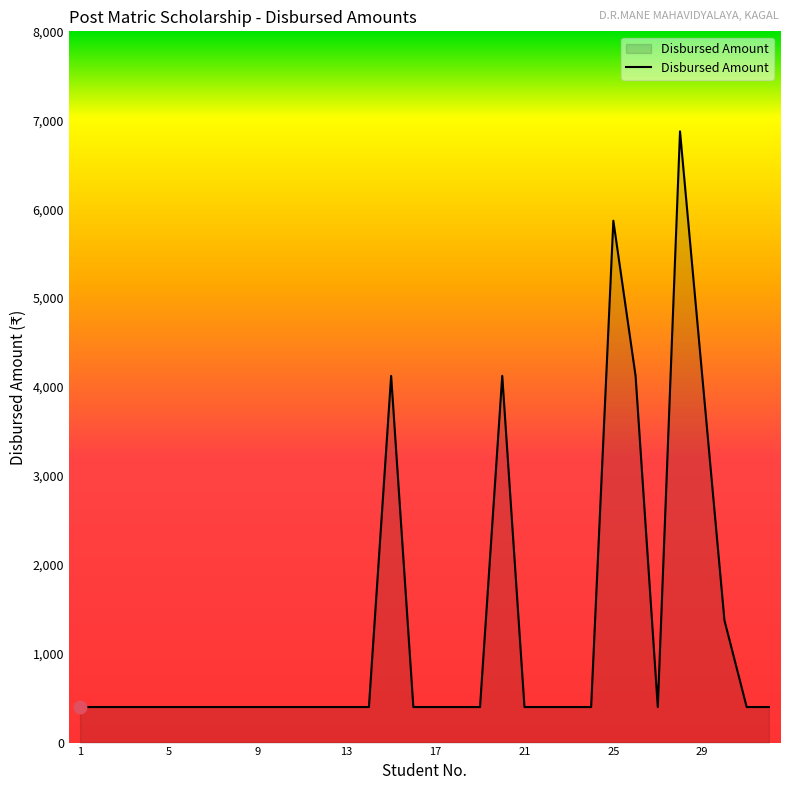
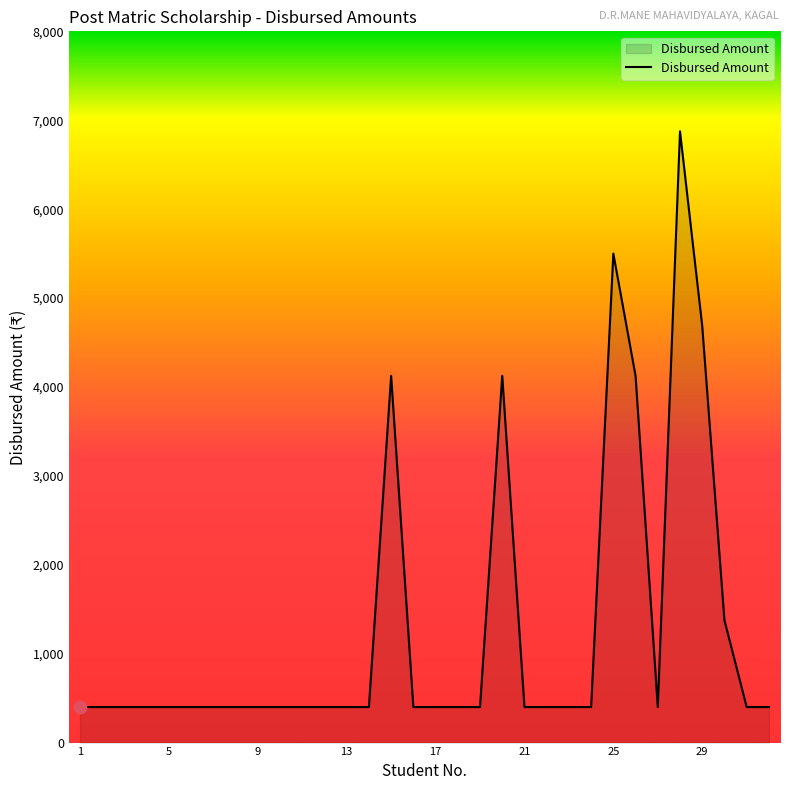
Disbursed Amount, 25: 5,900 -> 5,500
Disbursed Amount, 29: 4,100 -> 4,700
